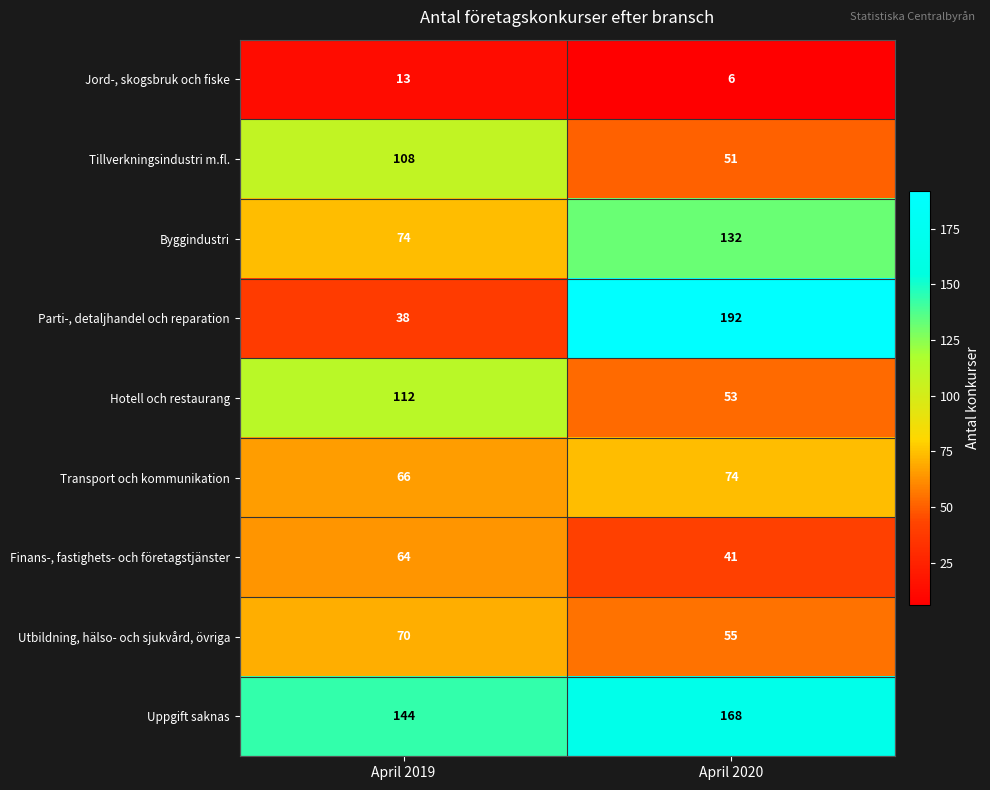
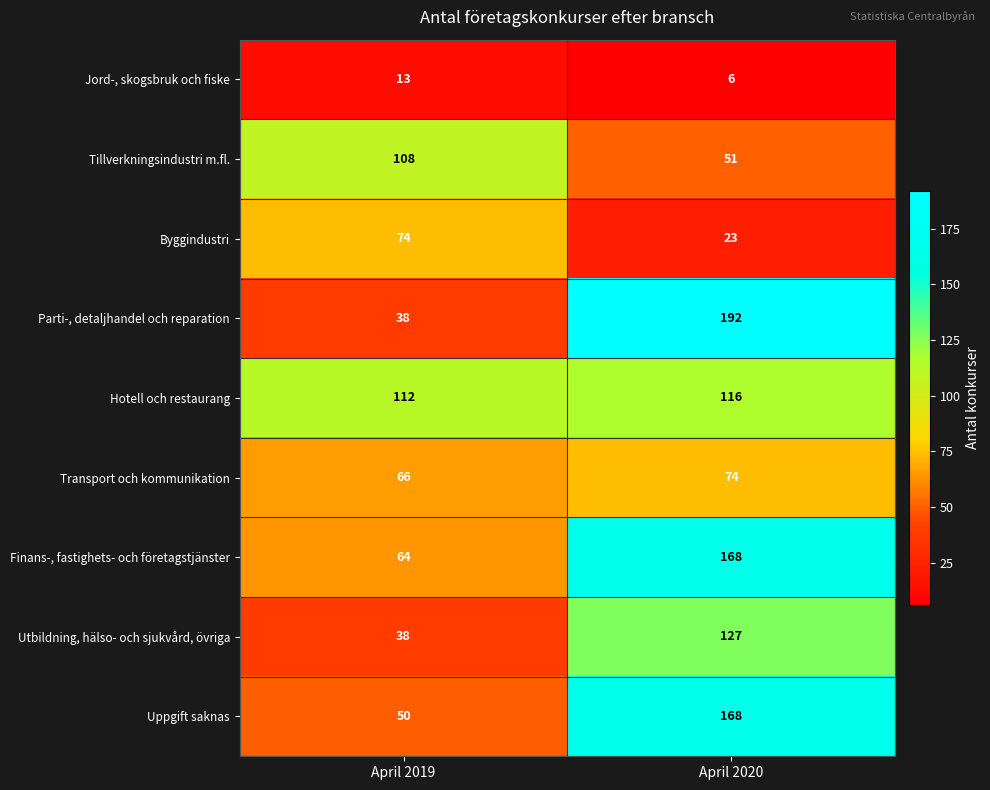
Byggindustri, April 2020: 132 -> 23
Hotell och restaurang, April 2020: 53 -> 116
Finans-, fastighets- och företagstjänster, April 2020: 41 -> 168
Utbildning, hälso- och sjukvård, övriga, April 2019: 70 -> 38
Utbildning, hälso- och sjukvård, övriga, April 2020: 55 -> 127
Uppgift saknas, April 2019: 144 -> 50
